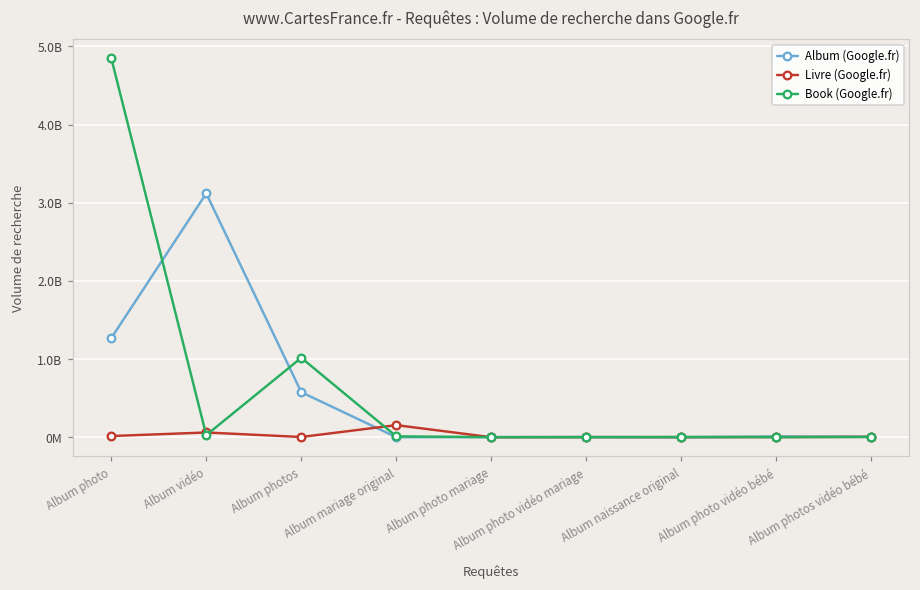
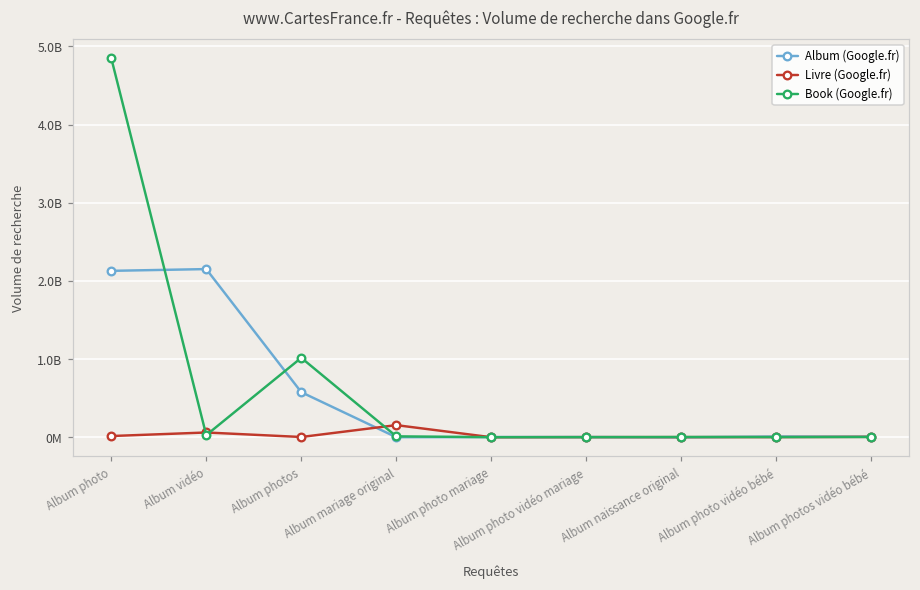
Album (Google.fr), Album photo: 1300000000 -> 2100000000
Album (Google.fr), Album vidéo: 3100000000 -> 2200000000
